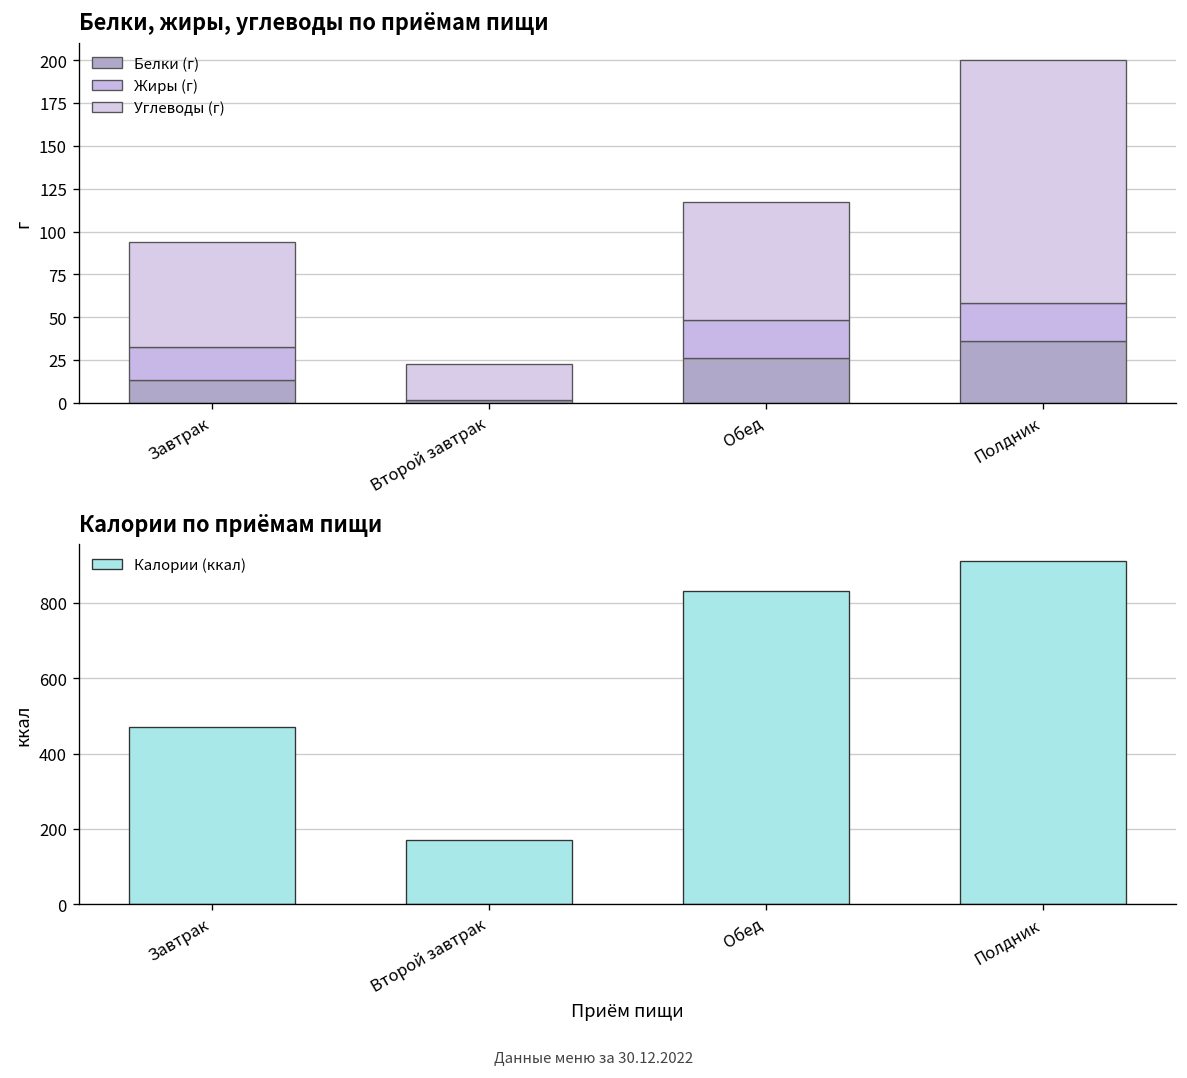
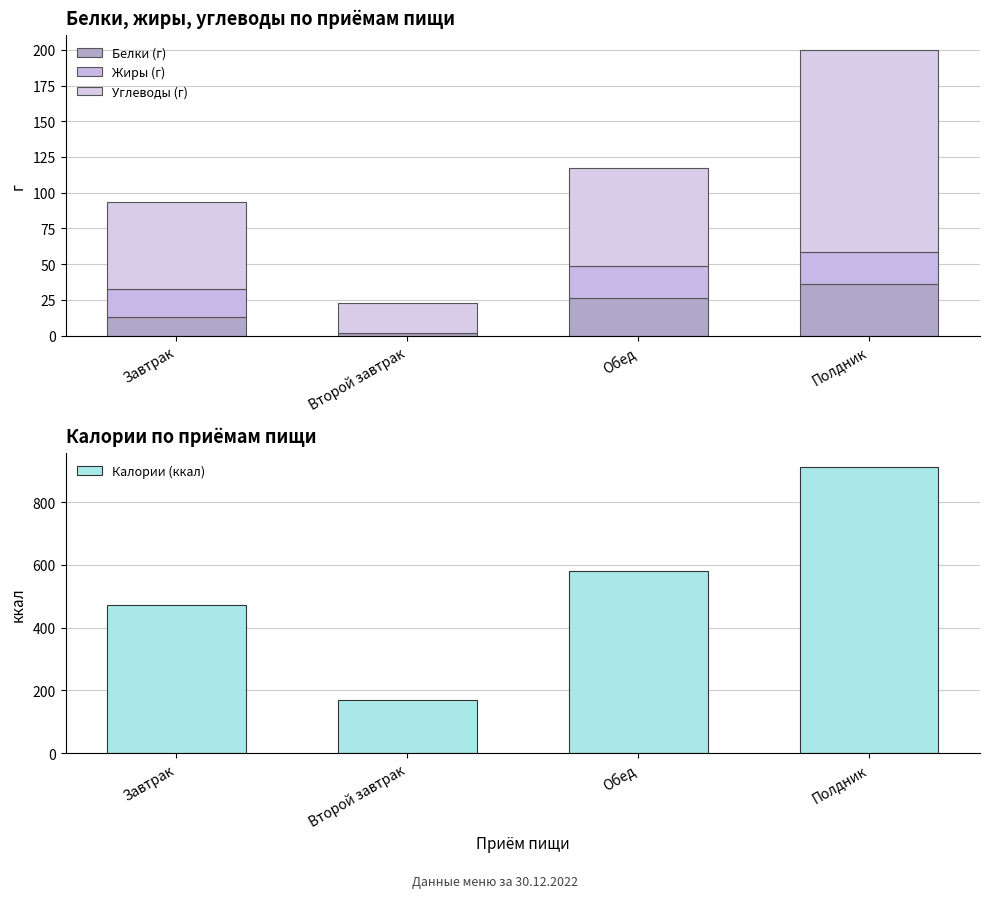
Калории по приёмам пищи, Обед: 830 -> 580
